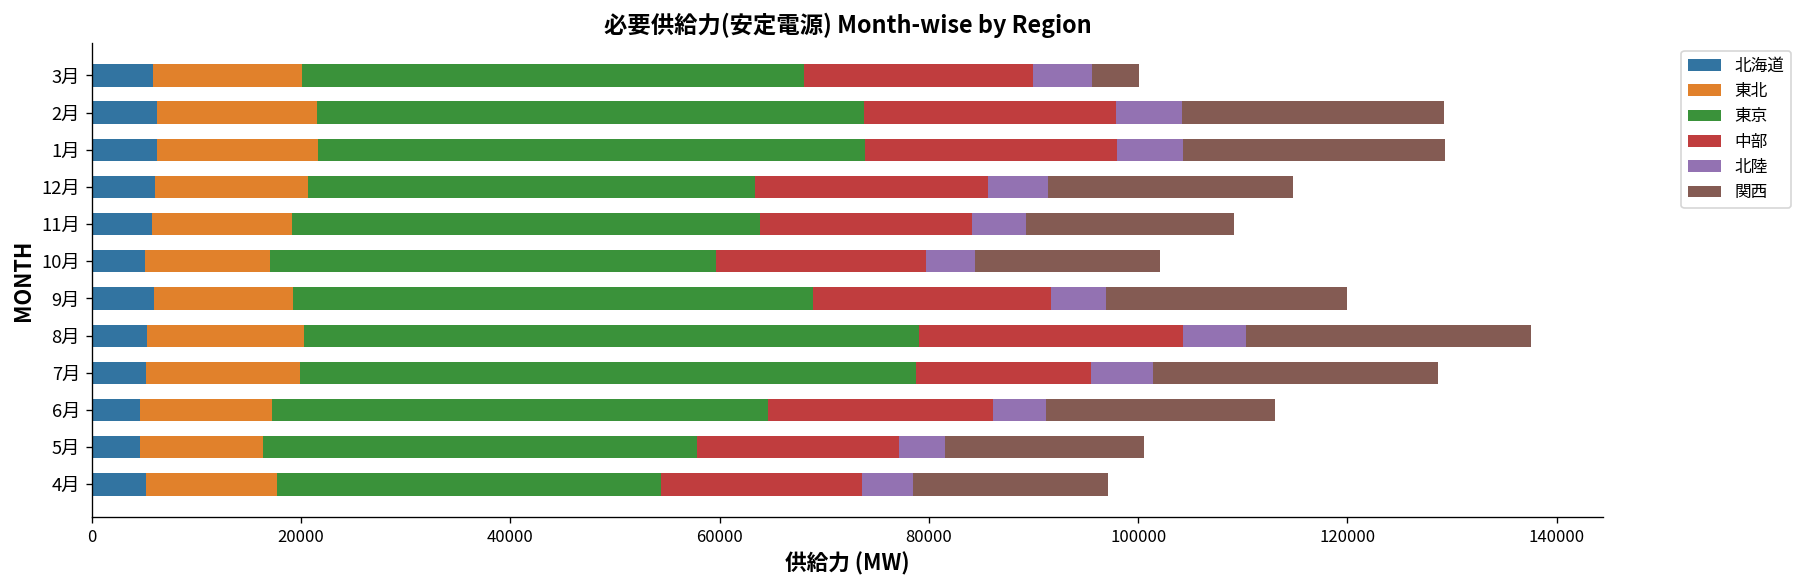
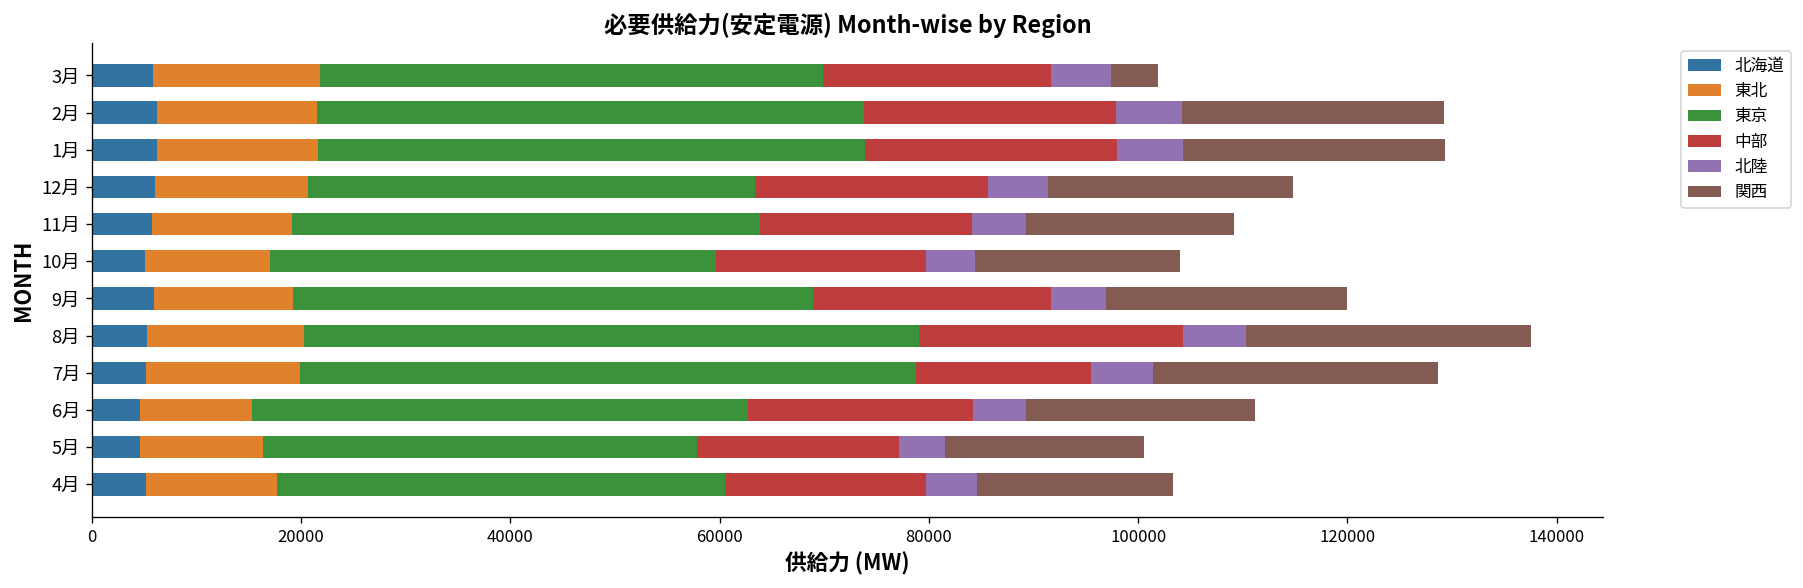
東北, 3月: 14000 -> 16000
関西, 10月: 18000 -> 20000
東北, 6月: 13000 -> 11000
東京, 4月: 37000 -> 43000
